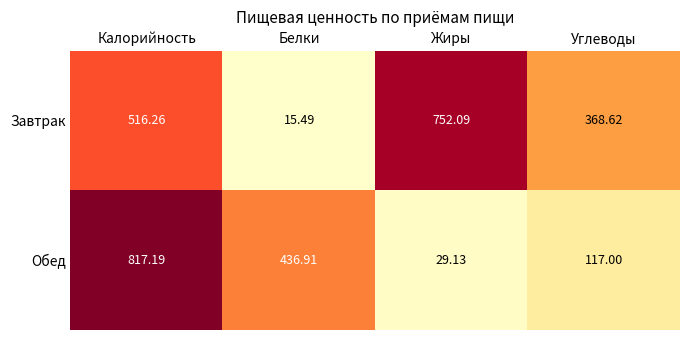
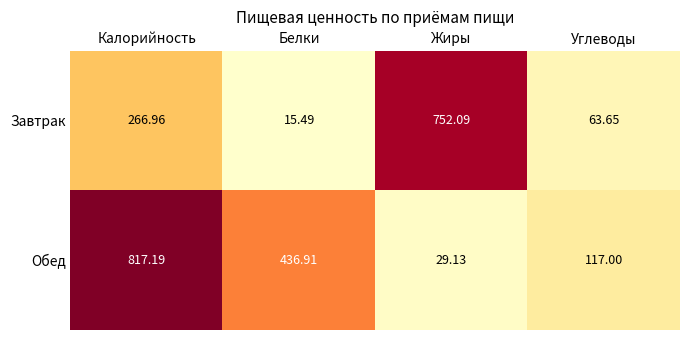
Завтрак, Калорийность: 516.26 -> 266.96
Завтрак, Углеводы: 368.62 -> 63.65
